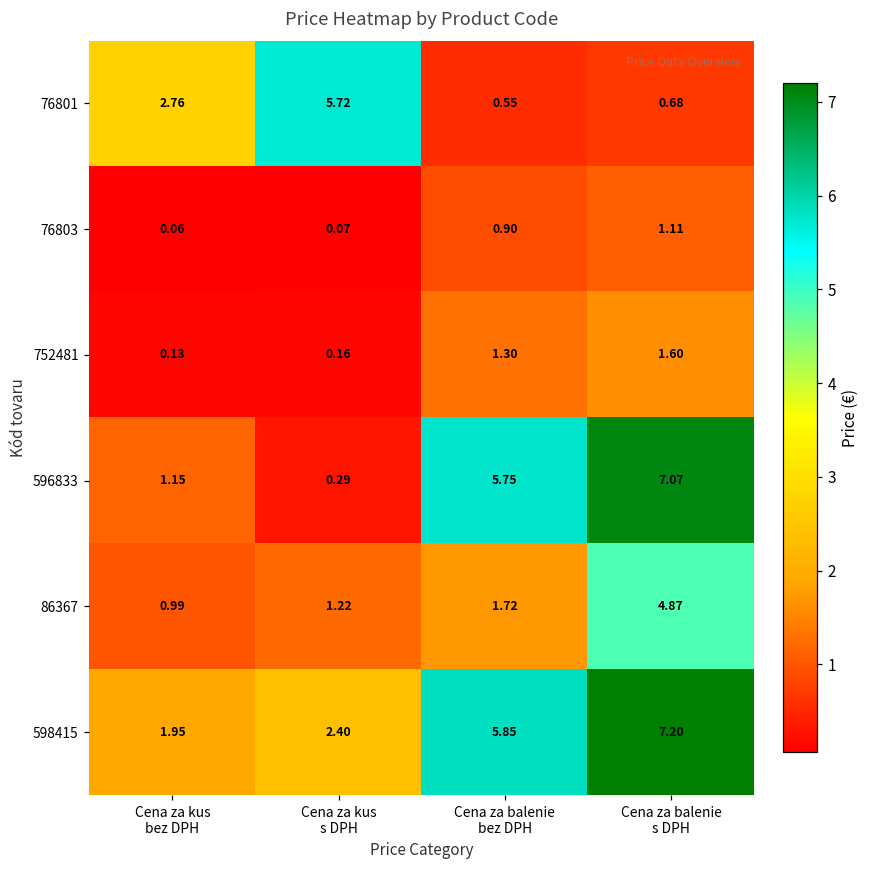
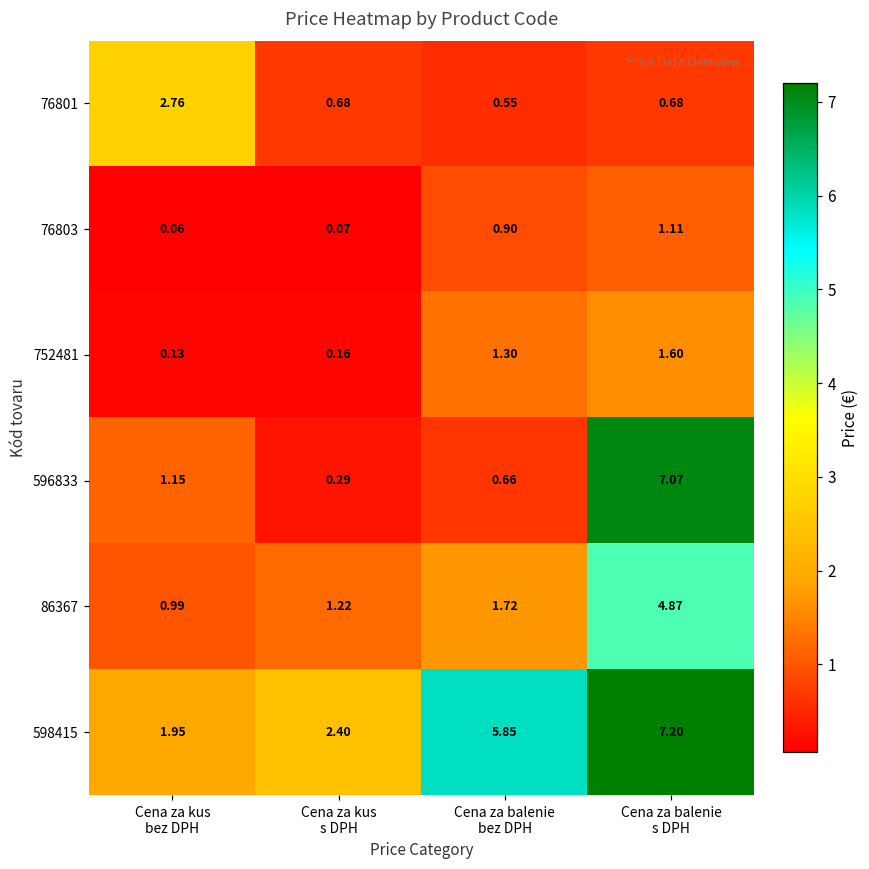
76801, Cena za kus s DPH: 5.72 -> 0.68
596833, Cena za balenie bez DPH: 5.75 -> 0.66
